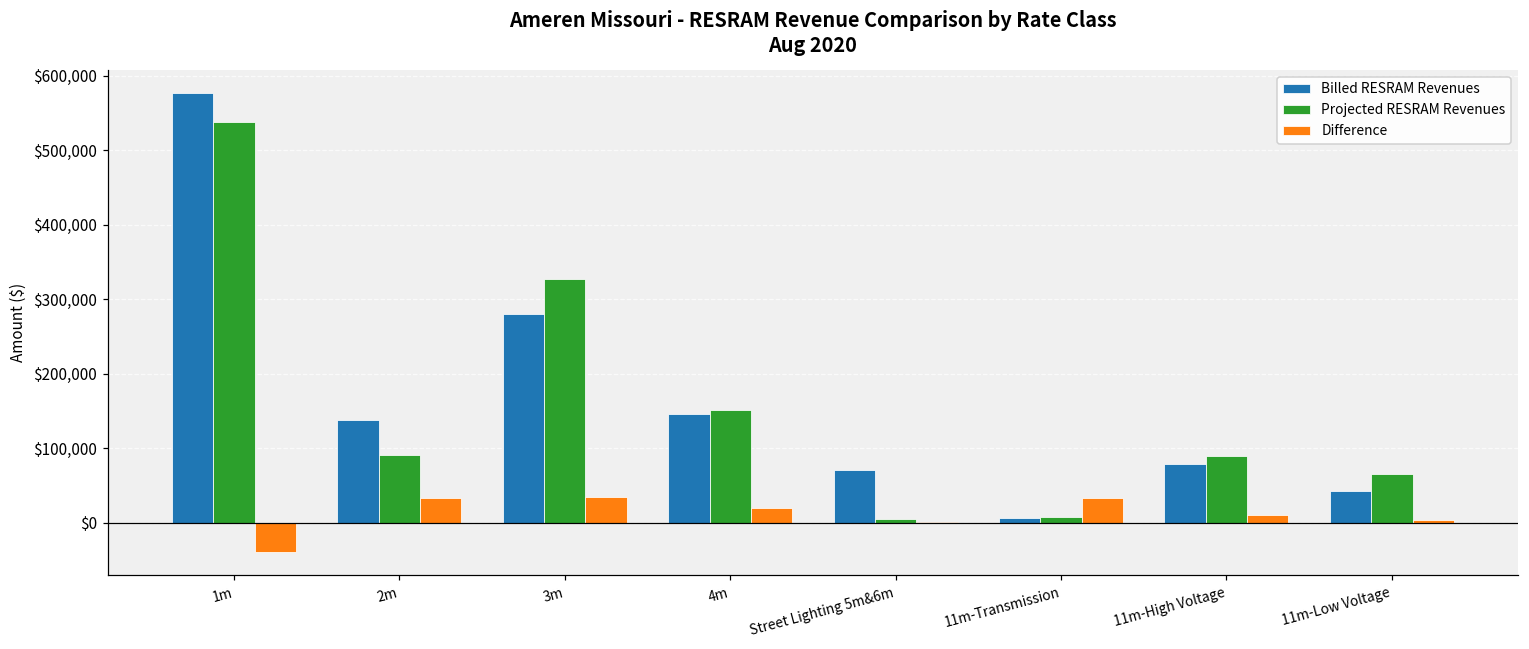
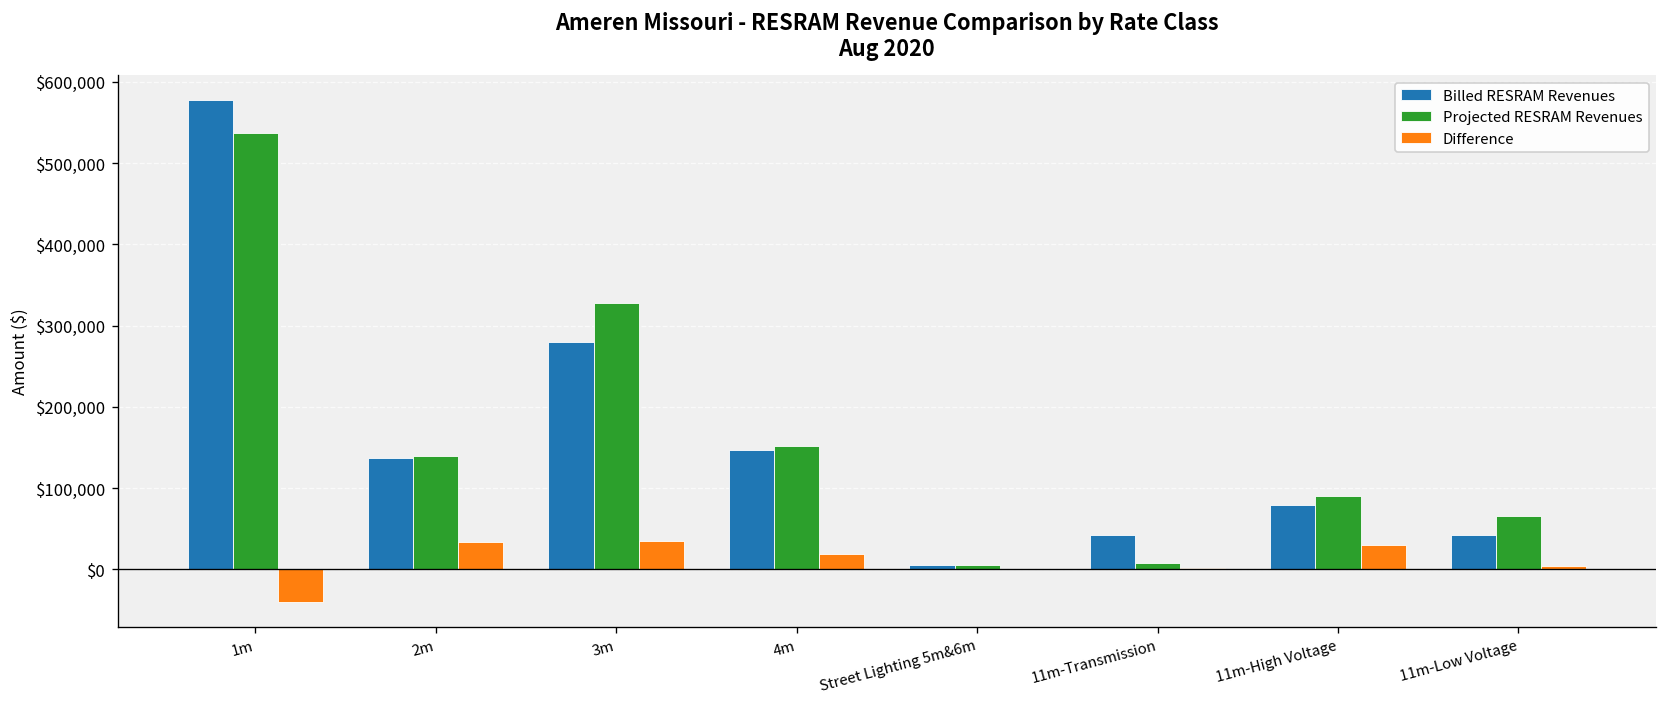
Projected RESRAM Revenues, 2m: $90,000 -> $140,000
Billed RESRAM Revenues, Street Lighting 5m&6m: $70,000 -> $0
Billed RESRAM Revenues, 11m-Transmission: $10,000 -> $40,000
Difference, 11m-Transmission: $30,000 -> $0
Difference, 11m-High Voltage: $10,000 -> $30,000
